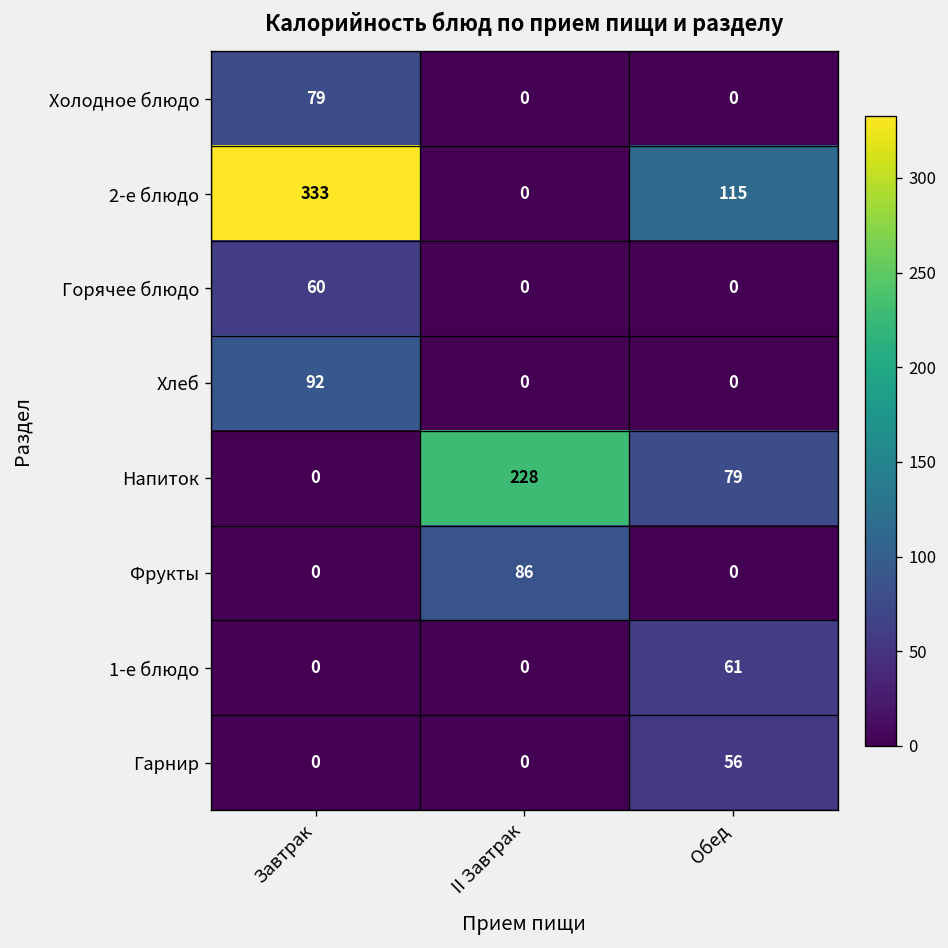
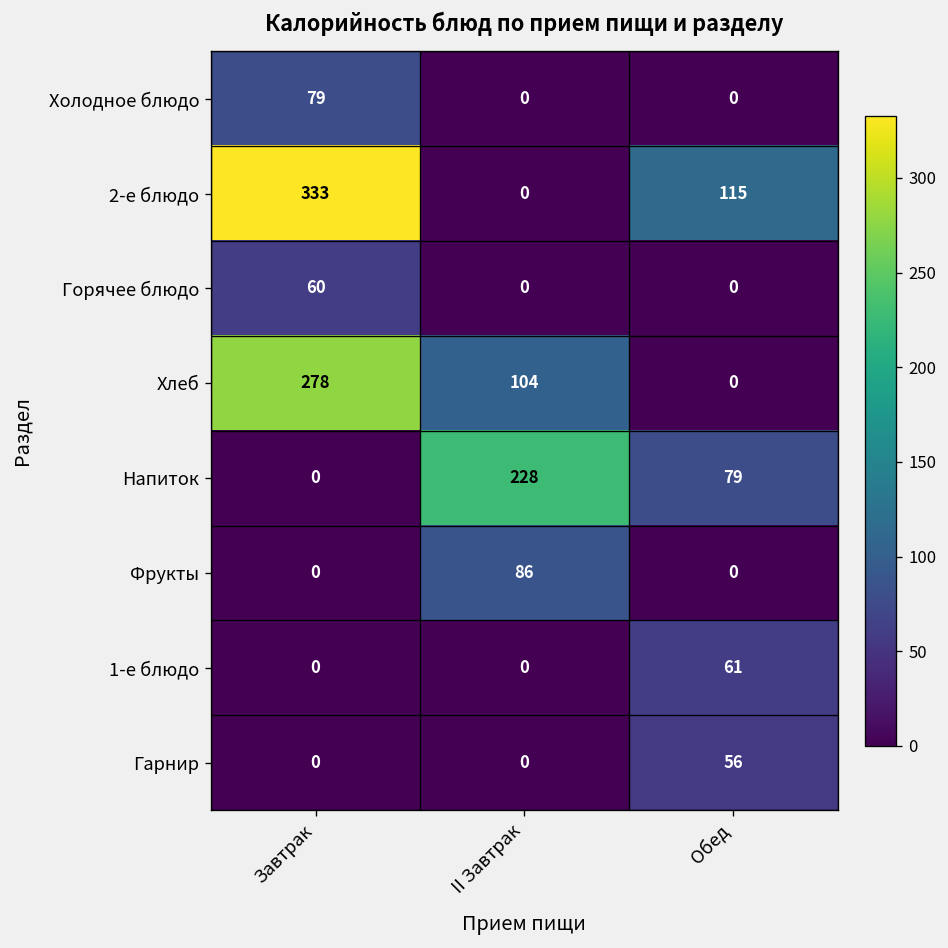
Хлеб, Завтрак: 92 -> 278
Хлеб, II Завтрак: 0 -> 104
